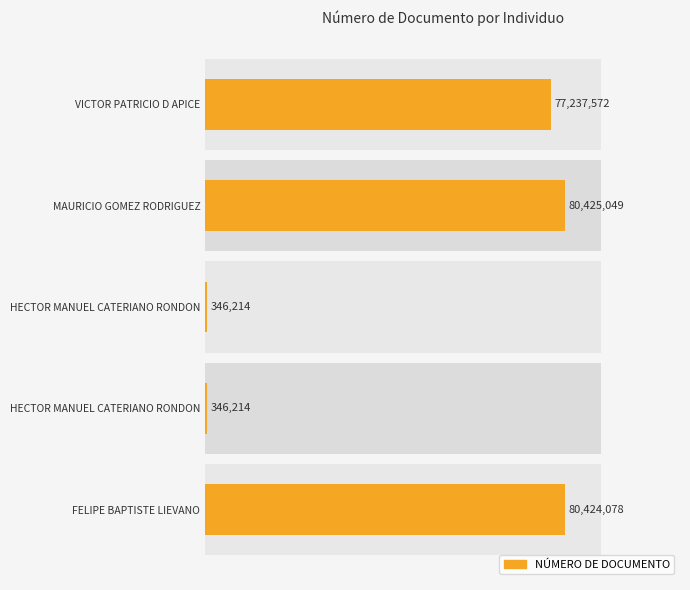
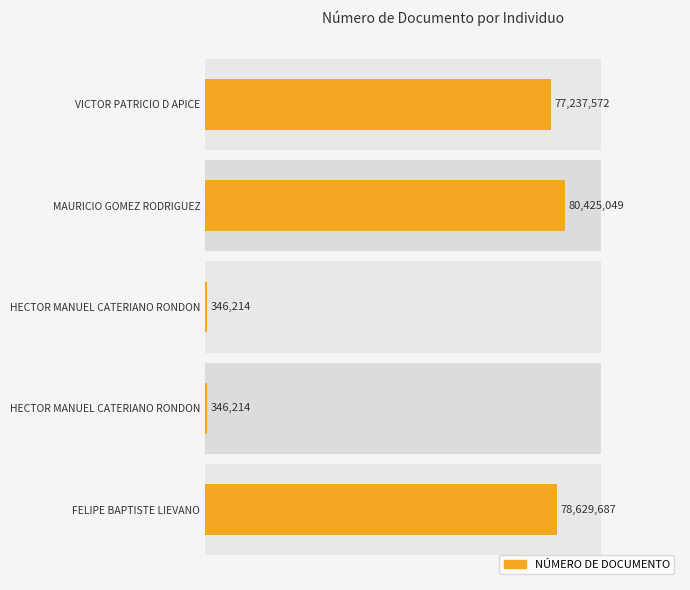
NÚMERO DE DOCUMENTO, FELIPE BAPTISTE LIEVANO: 80,424,078 -> 78,629,687
